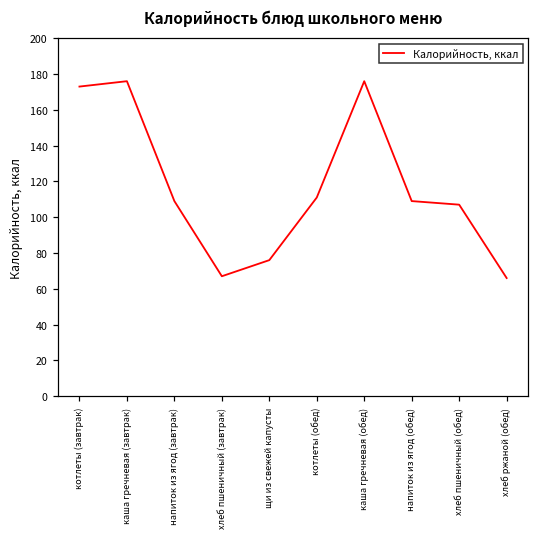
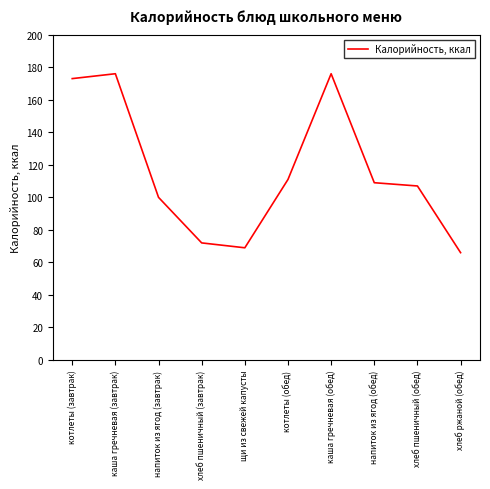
напиток из ягод (завтрак): 109 -> 100
хлеб пшеничный (завтрак): 67 -> 72
щи из свежей капусты: 76 -> 69
